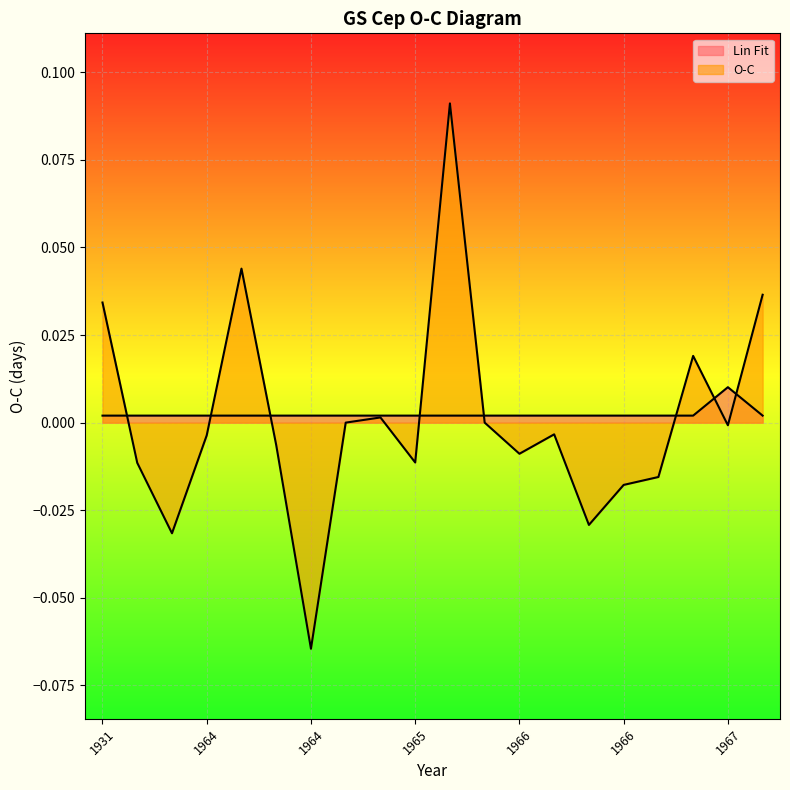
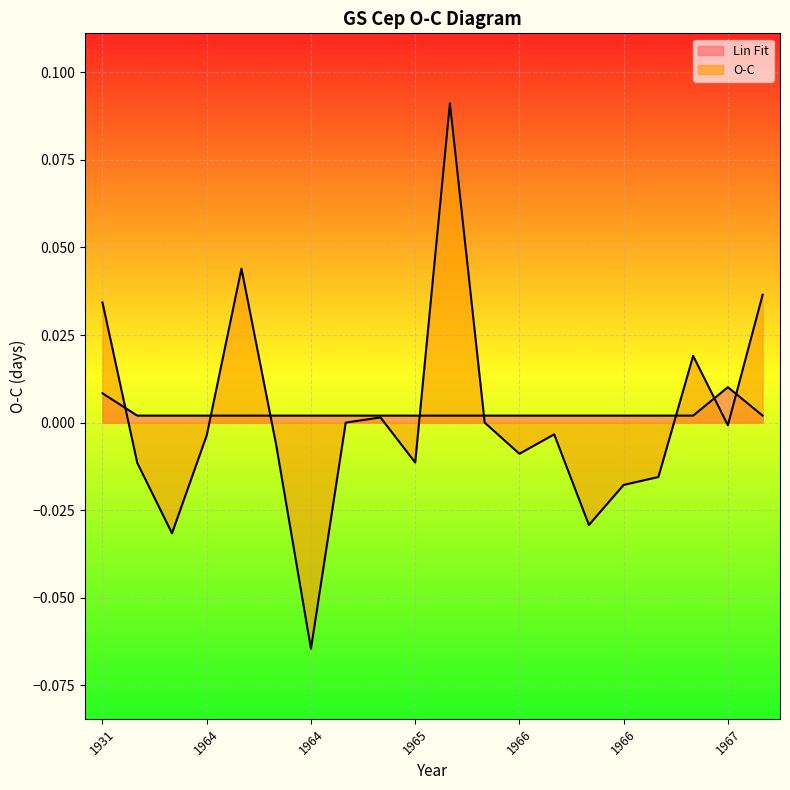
Lin Fit, 1931: 0.002 -> 0.008
